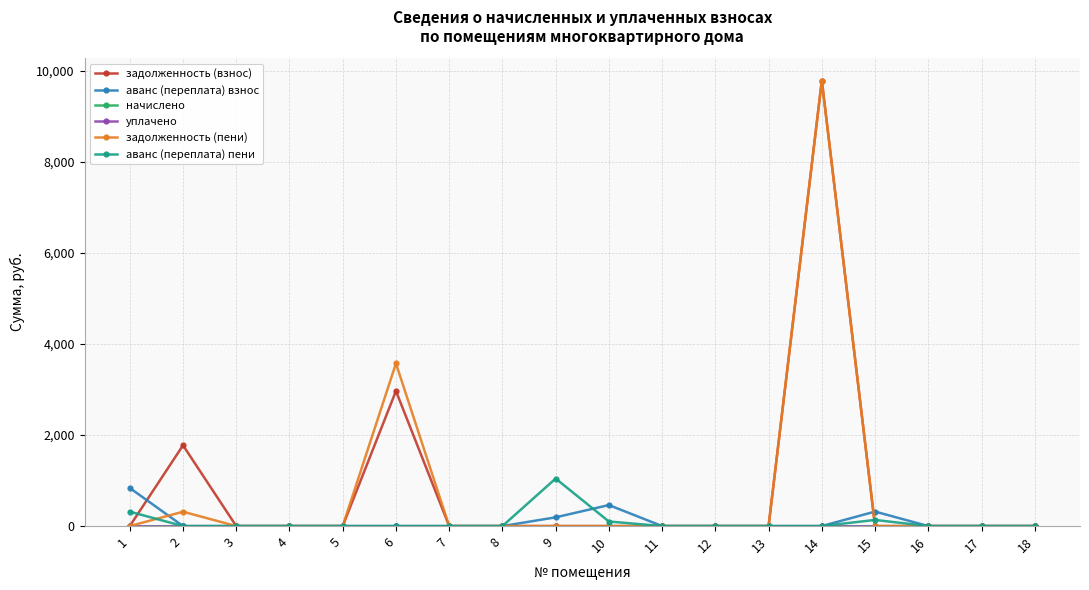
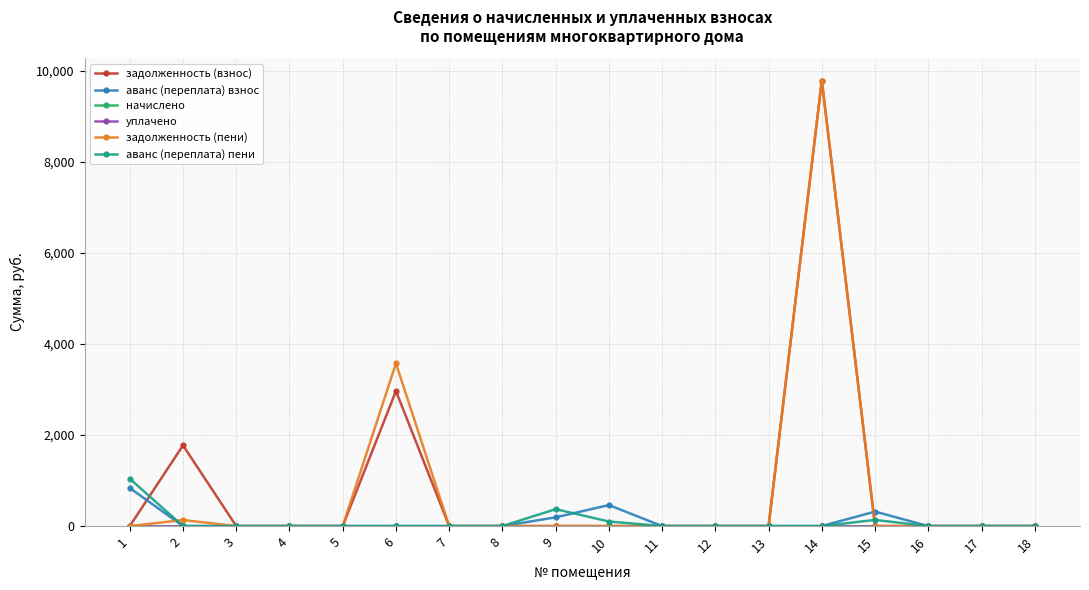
аванс (переплата) пени, 1: 300 -> 1,000
задолженность (пени), 2: 300 -> 100
аванс (переплата) пени, 9: 1,000 -> 400
